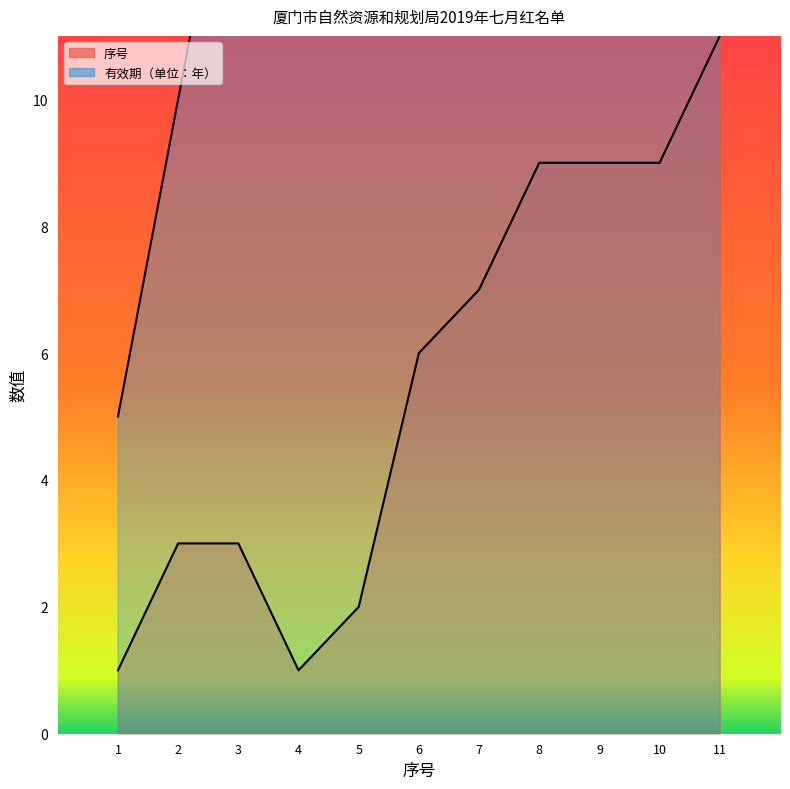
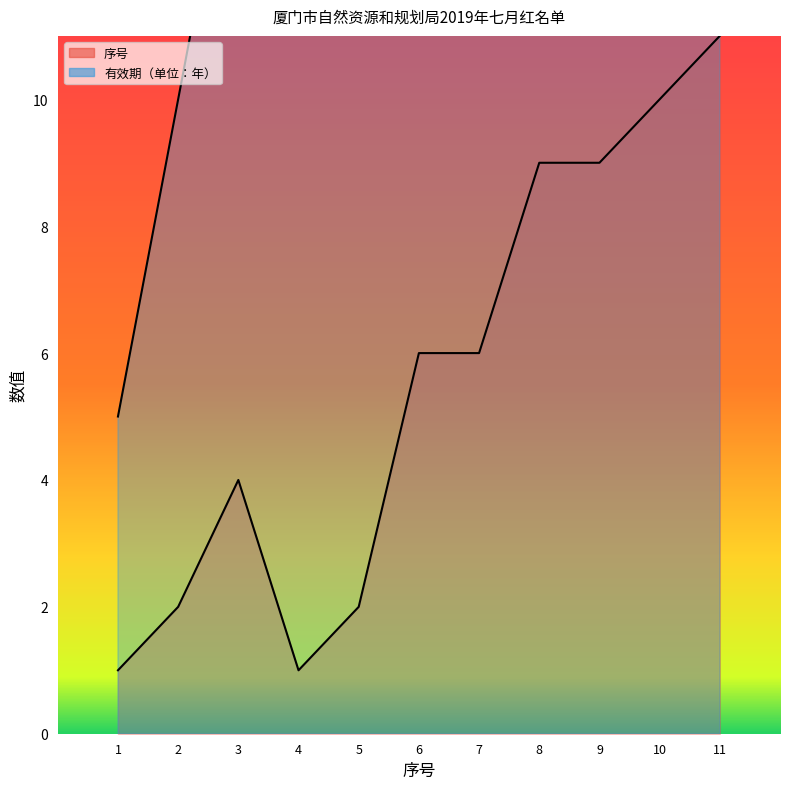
序号, 2: 3 -> 2
序号, 3: 3 -> 4
序号, 7: 7 -> 6
序号, 10: 9 -> 10
